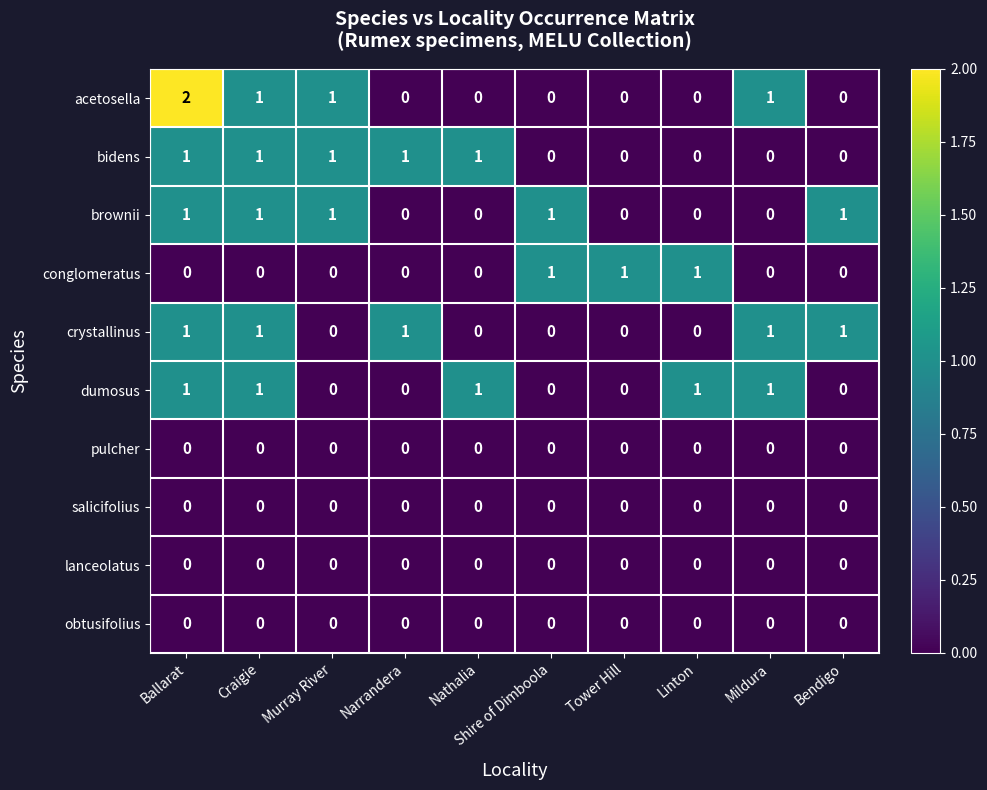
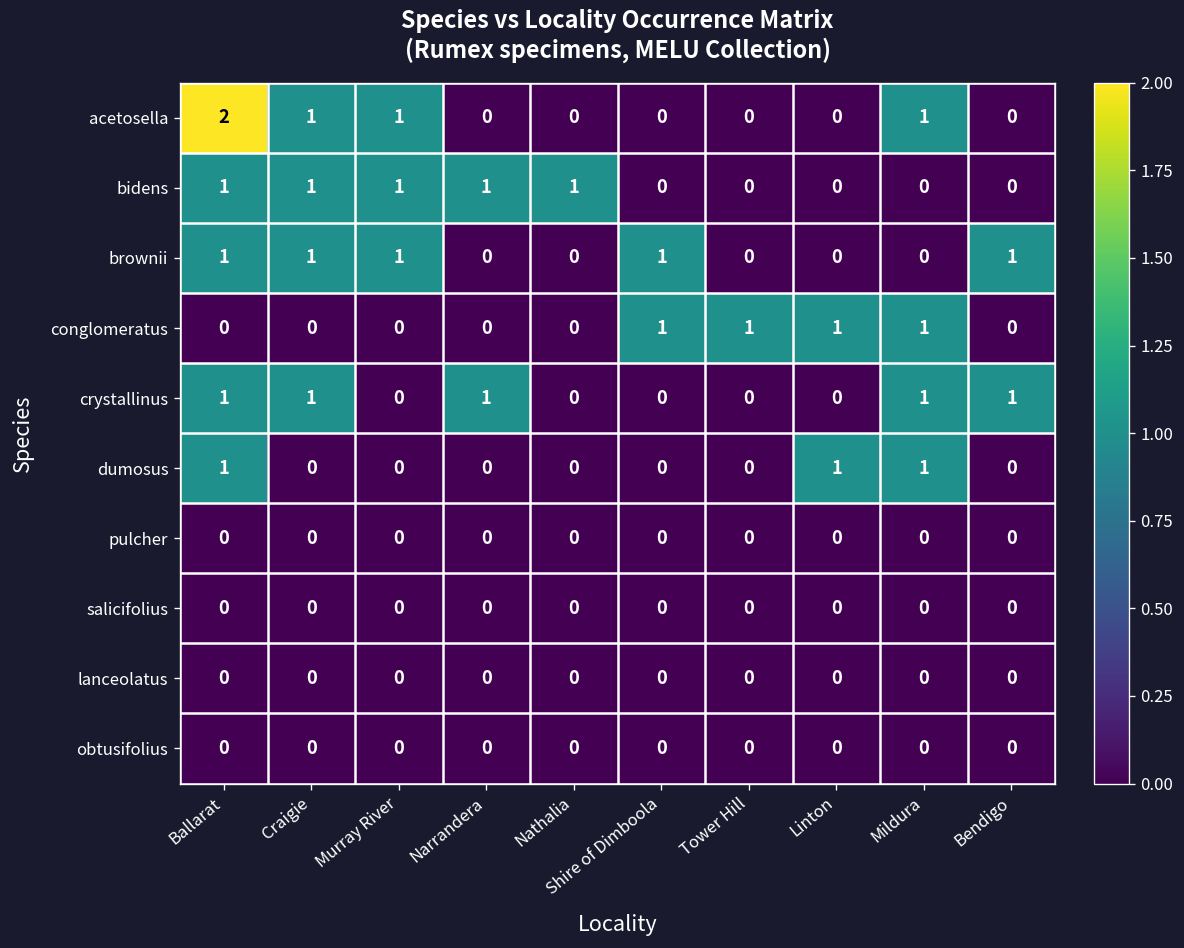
conglomeratus, Mildura: 0 -> 1
dumosus, Craigie: 1 -> 0
dumosus, Nathalia: 1 -> 0
